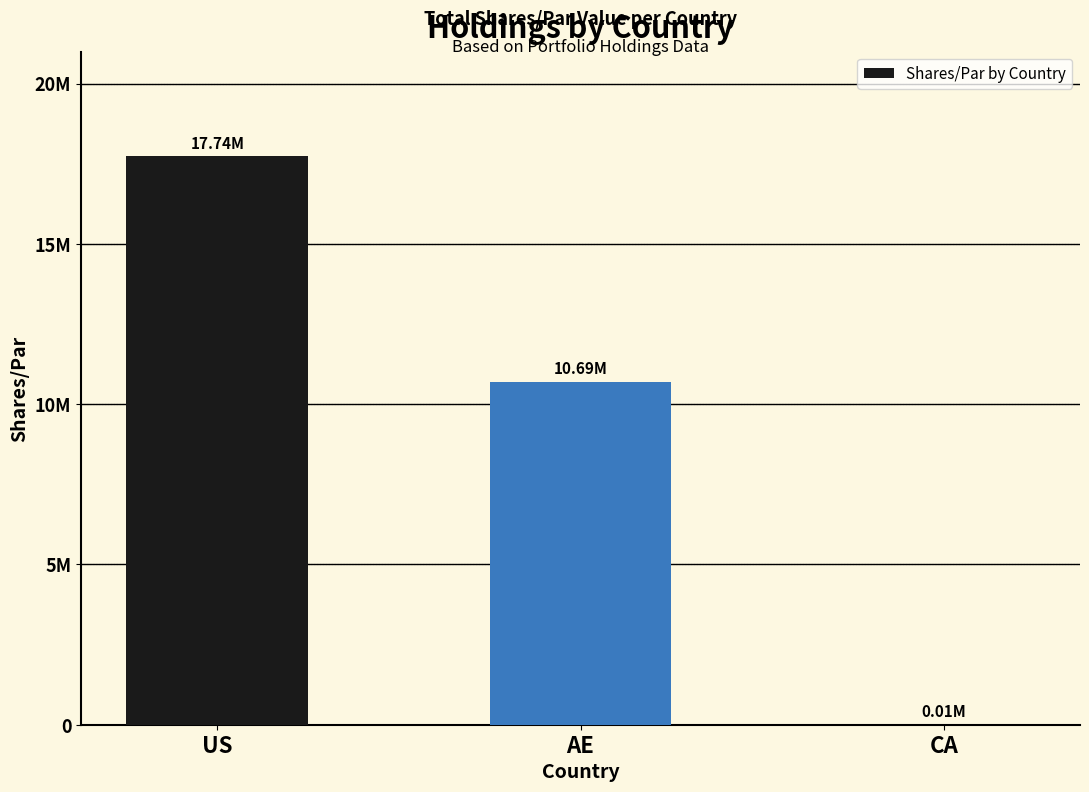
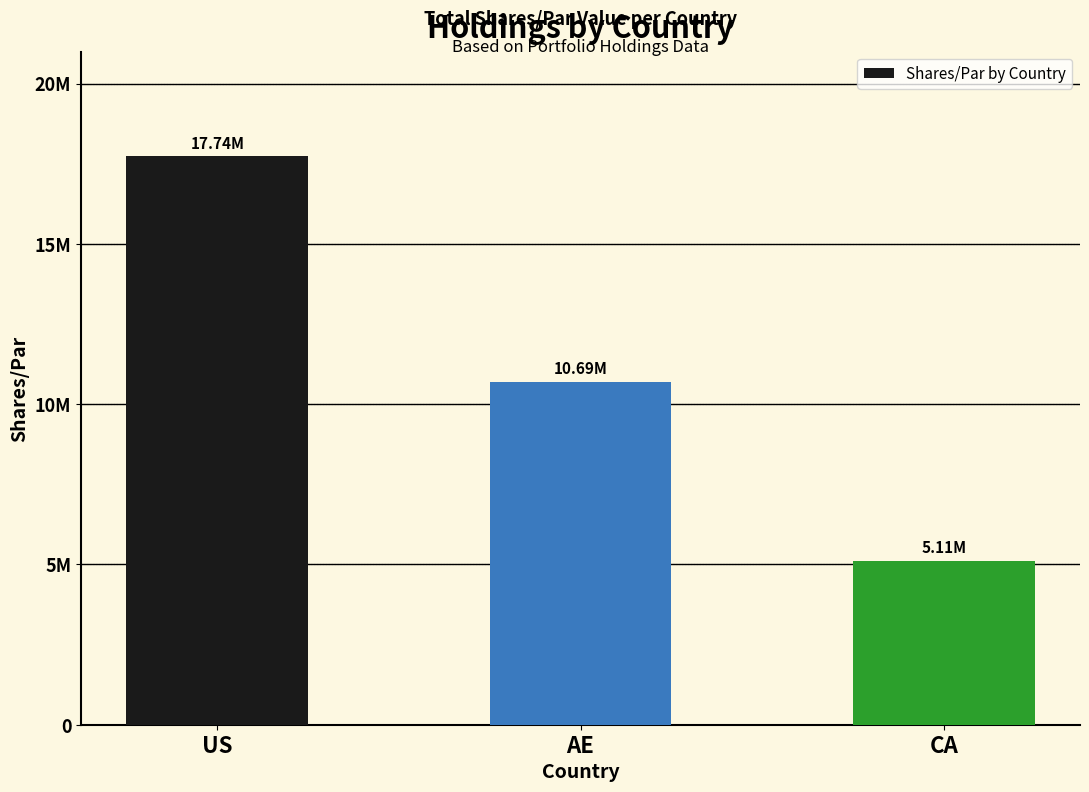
CA: 0.01M -> 5.11M
